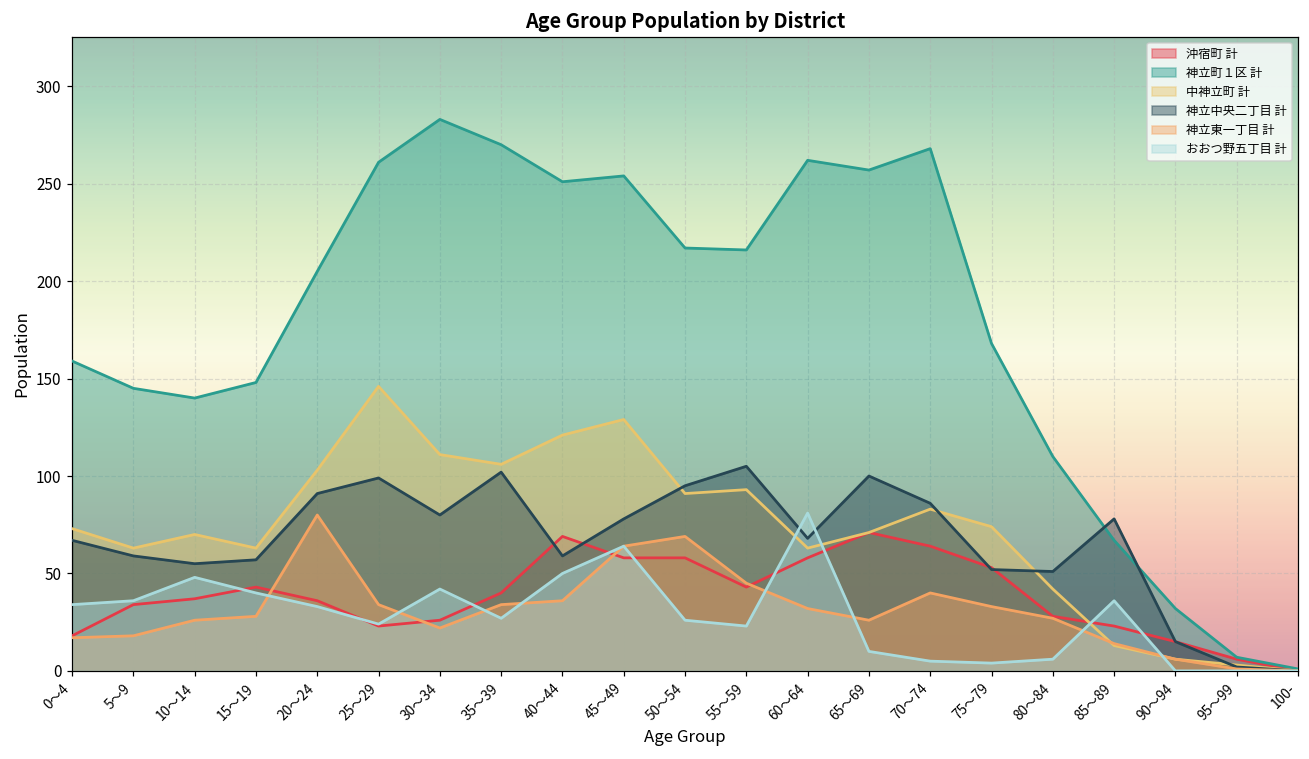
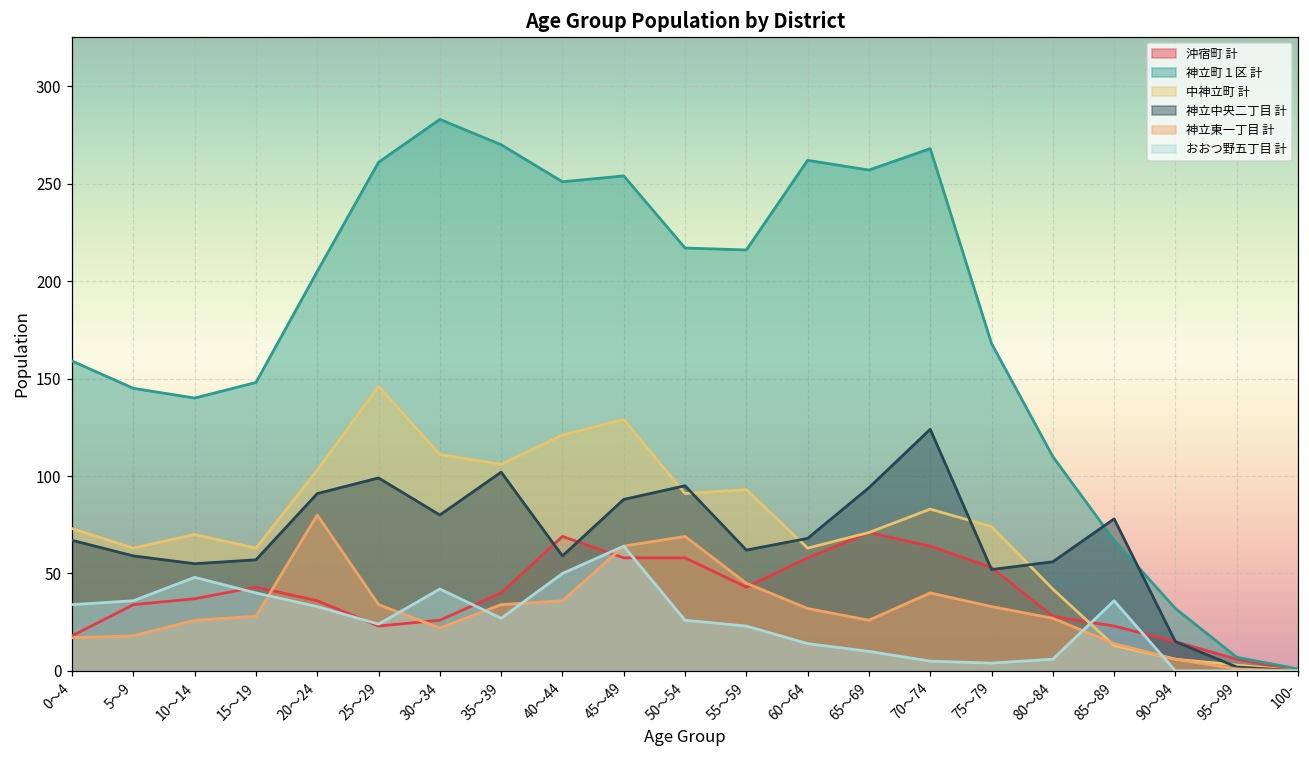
神立中央二丁目 計, 45～49: 78 -> 88
神立中央二丁目 計, 55～59: 105 -> 62
おおつ野五丁目 計, 60～64: 81 -> 14
神立中央二丁目 計, 65～69: 100 -> 94
神立中央二丁目 計, 70～74: 86 -> 124
神立中央二丁目 計, 80～84: 51 -> 56
